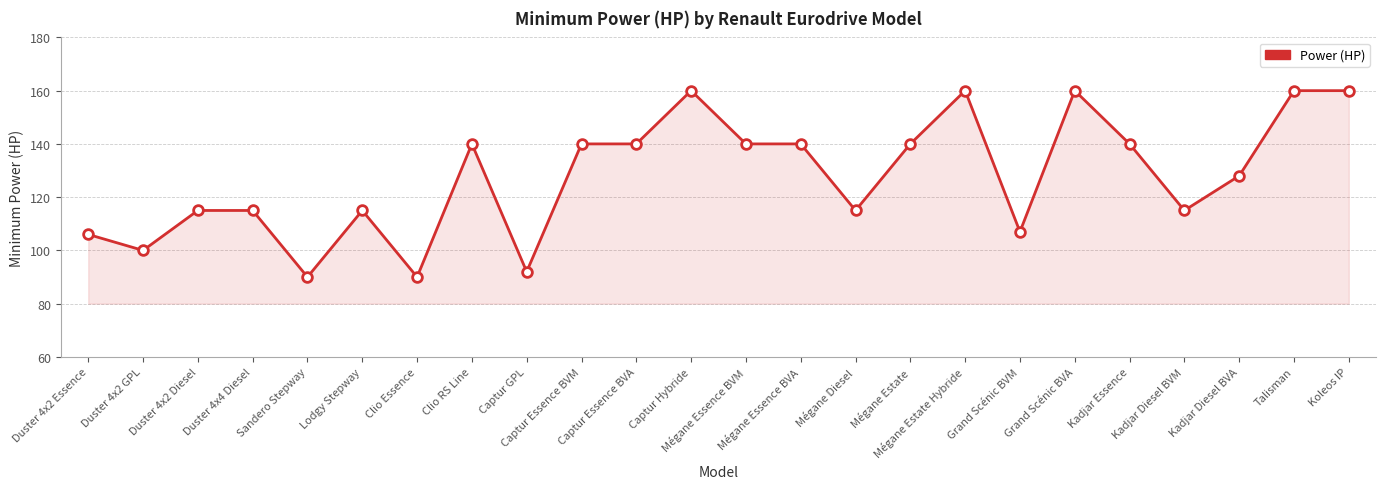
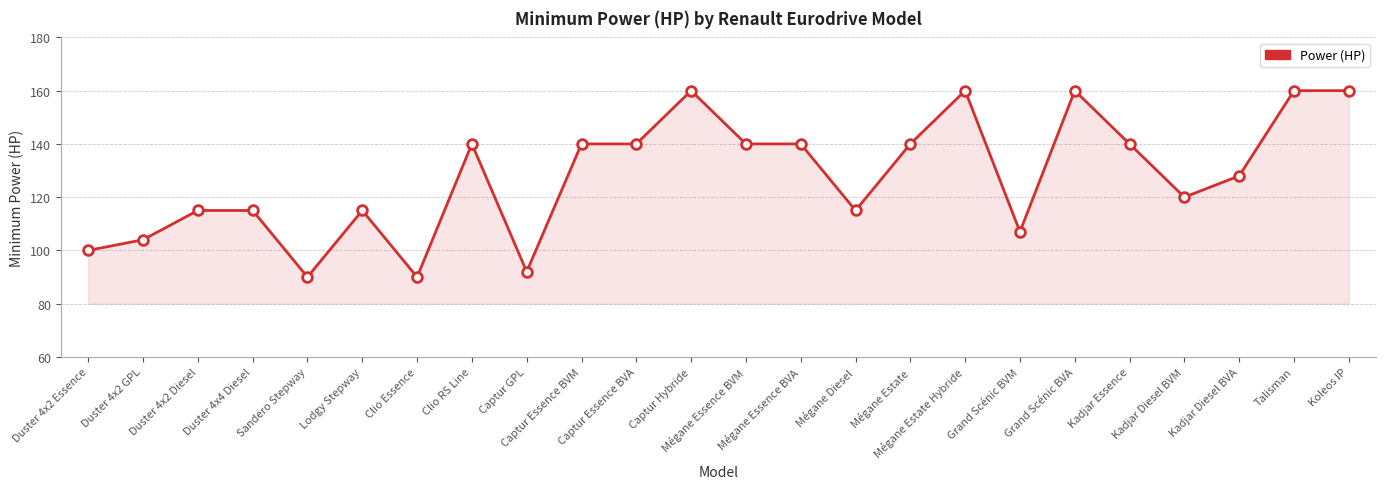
Duster 4x2 Essence: 106 -> 100
Duster 4x2 GPL: 100 -> 104
Kadjar Diesel BVM: 115 -> 120
